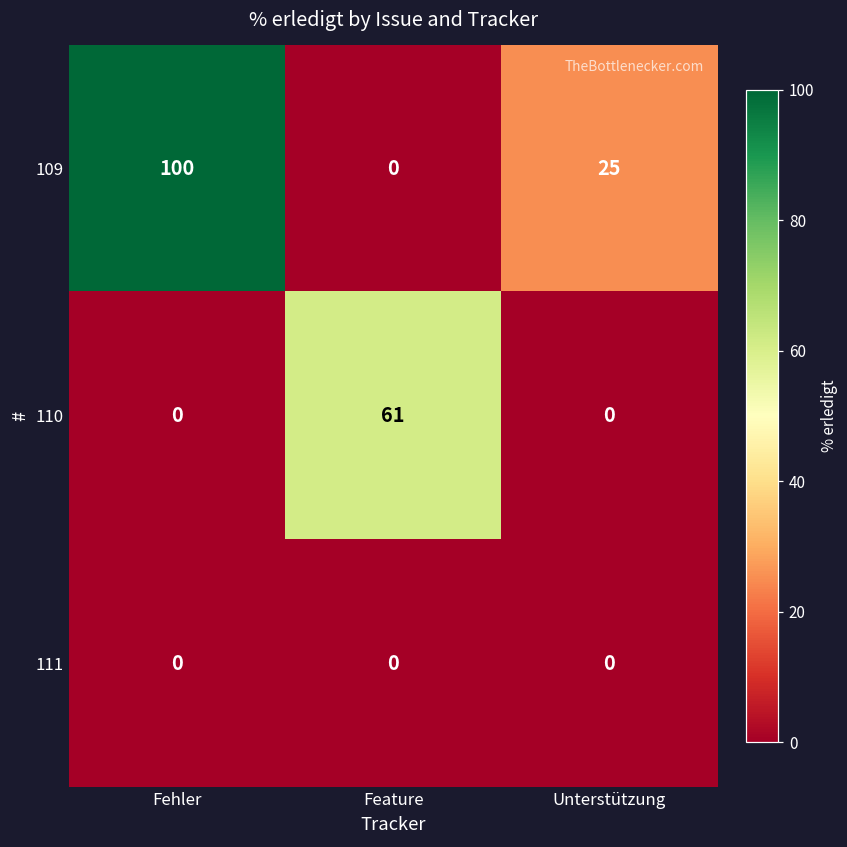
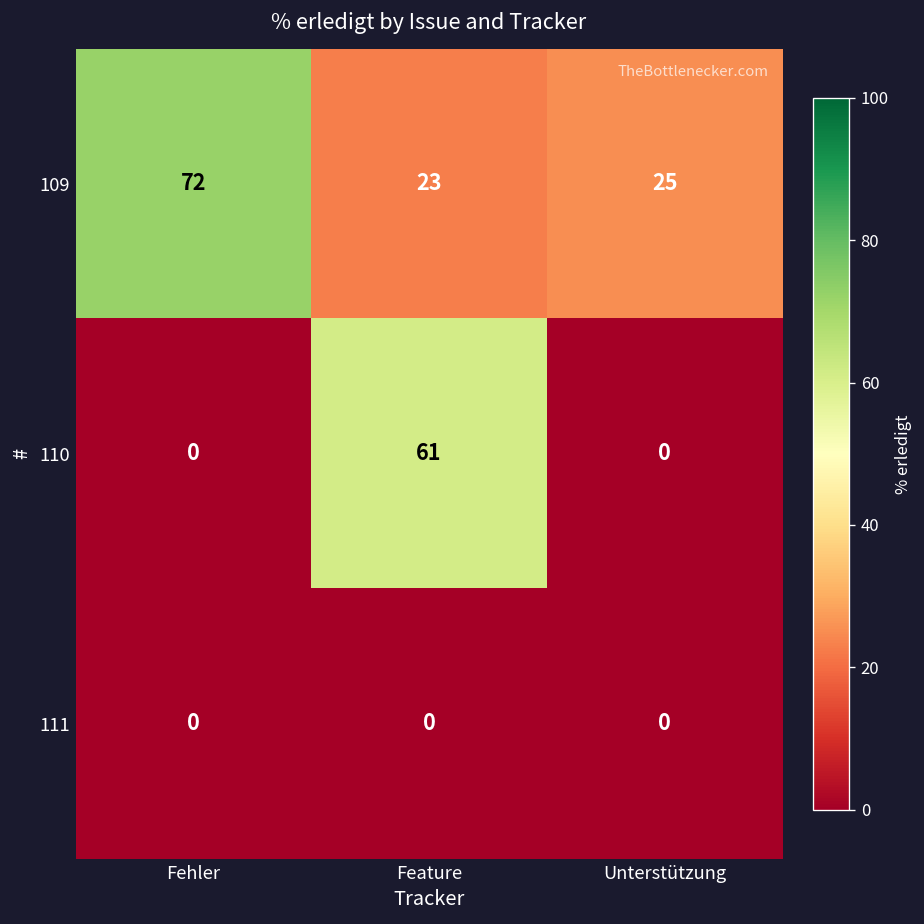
109, Fehler: 100 -> 72
109, Feature: 0 -> 23
